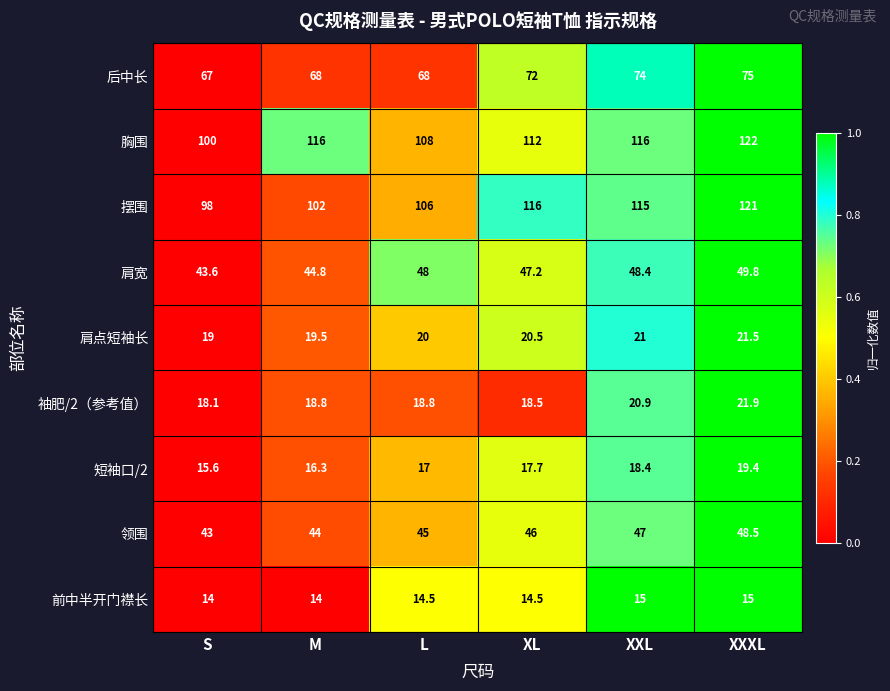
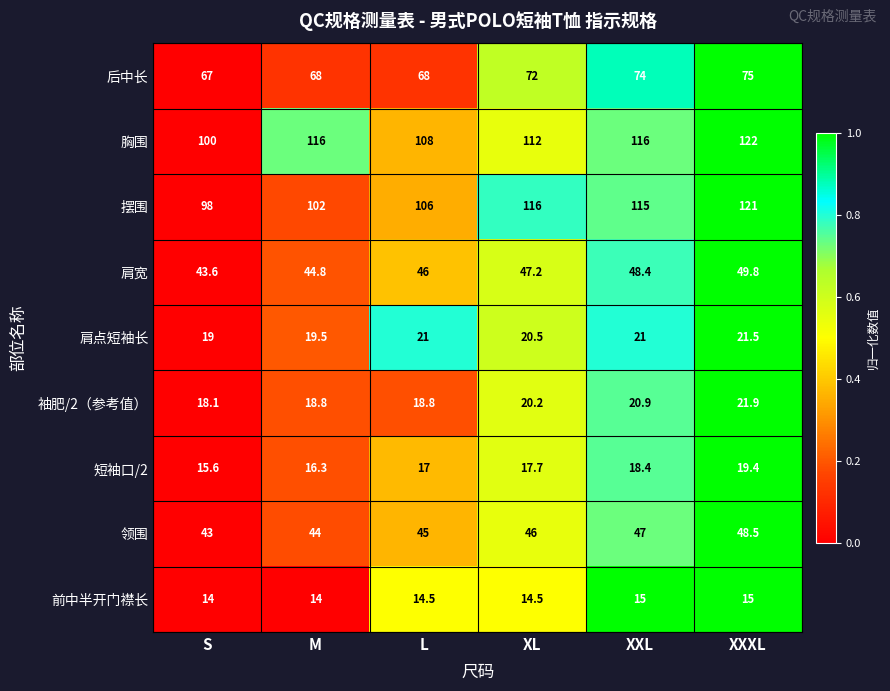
肩宽, L: 48 -> 46
肩点短袖长, L: 20 -> 21
袖肥/2（参考值）, XL: 18.5 -> 20.2
